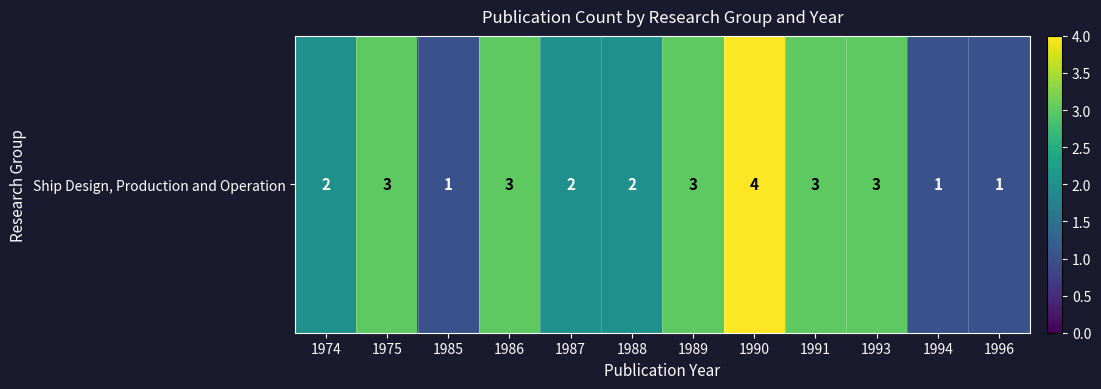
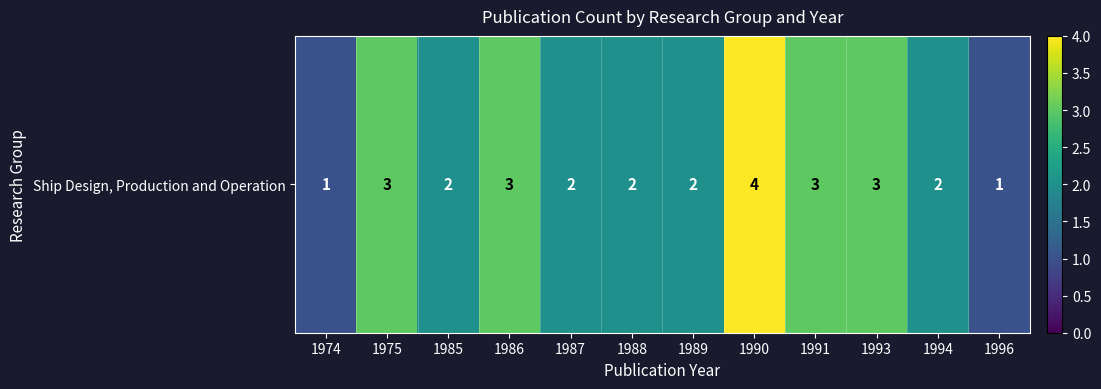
Ship Design, Production and Operation, 1974: 2 -> 1
Ship Design, Production and Operation, 1985: 1 -> 2
Ship Design, Production and Operation, 1989: 3 -> 2
Ship Design, Production and Operation, 1994: 1 -> 2
